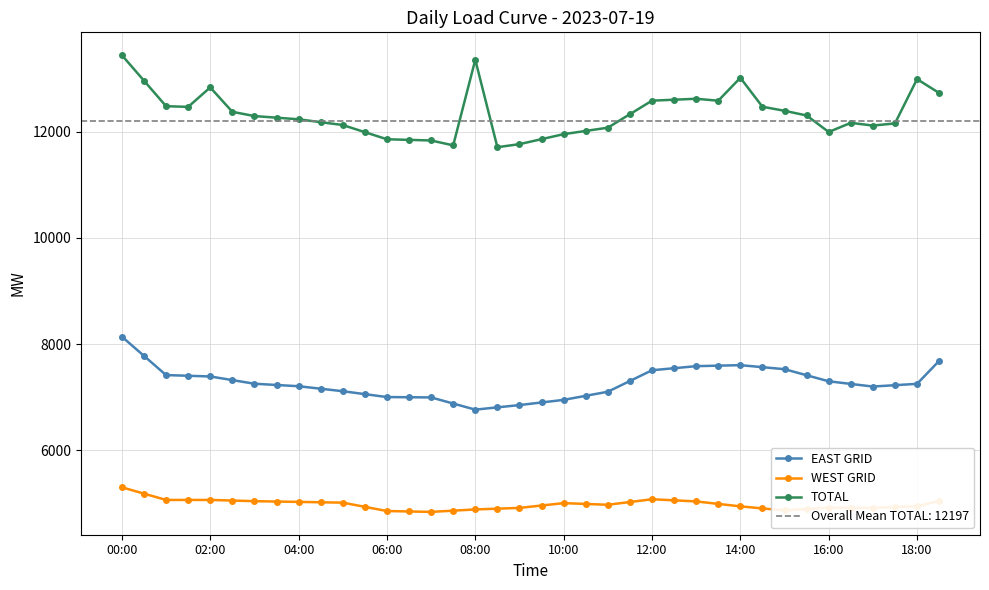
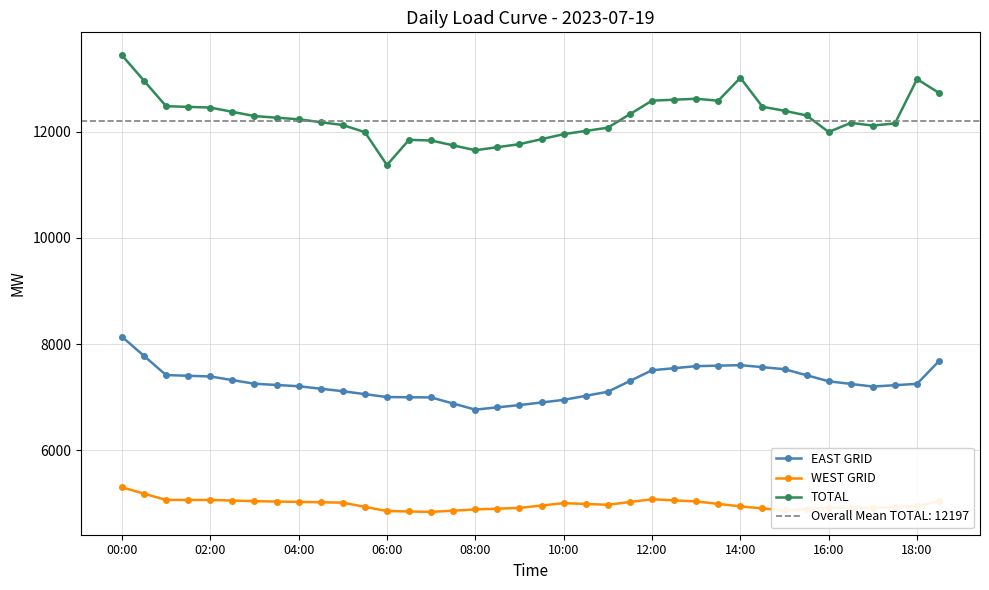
TOTAL, 02:00: 12800 -> 12500
TOTAL, 06:00: 11900 -> 11400
TOTAL, 08:00: 13400 -> 11700
